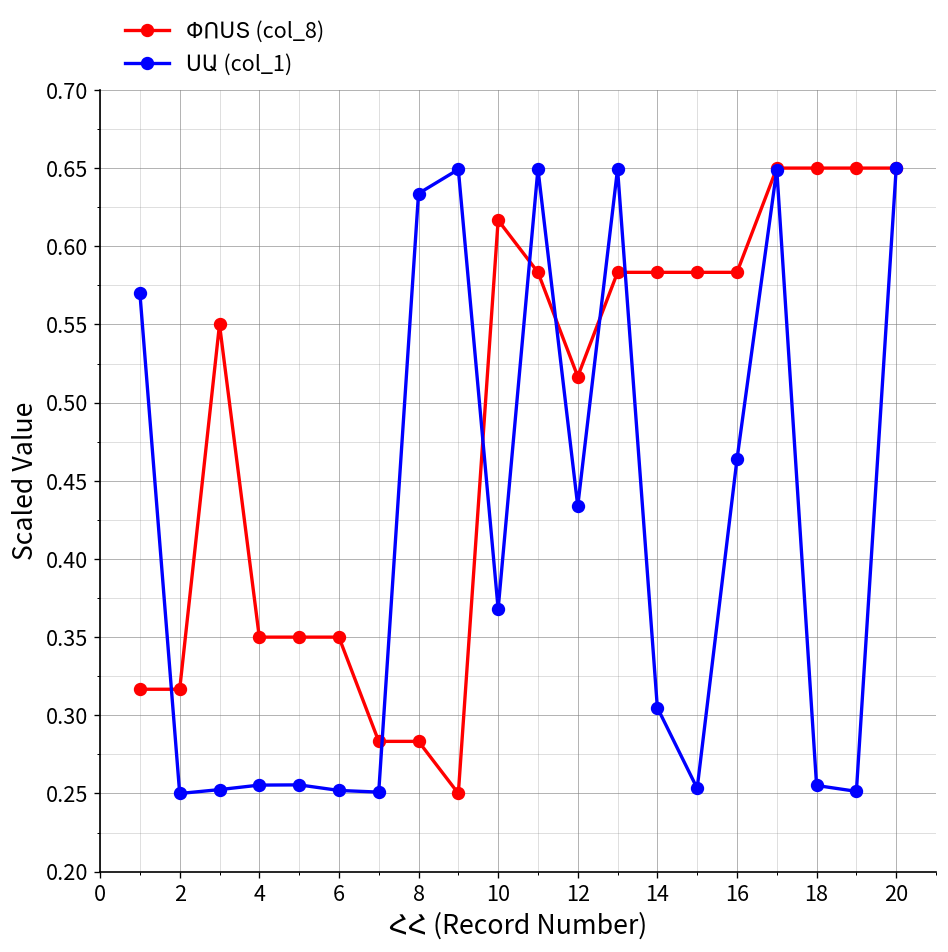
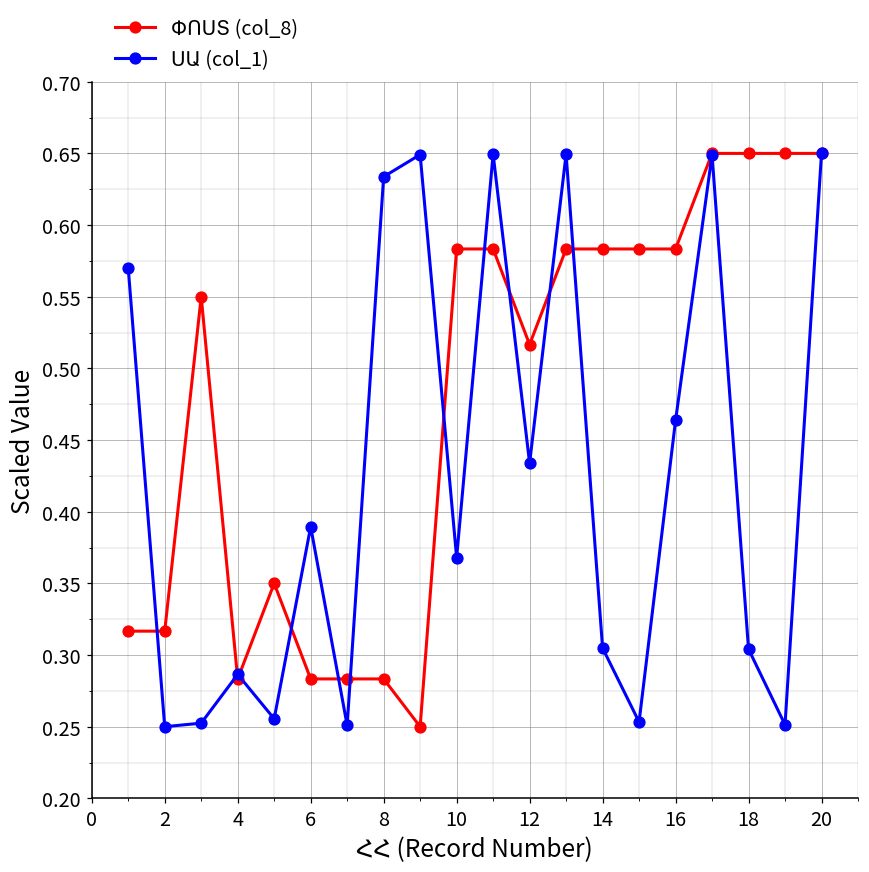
ՓՈՍՏ (col_8), 4: 0.350 -> 0.283
ՍԱ (col_1), 4: 0.255 -> 0.286
ՓՈՍՏ (col_8), 6: 0.350 -> 0.283
ՍԱ (col_1), 6: 0.252 -> 0.390
ՓՈՍՏ (col_8), 10: 0.617 -> 0.583
ՍԱ (col_1), 18: 0.255 -> 0.304
